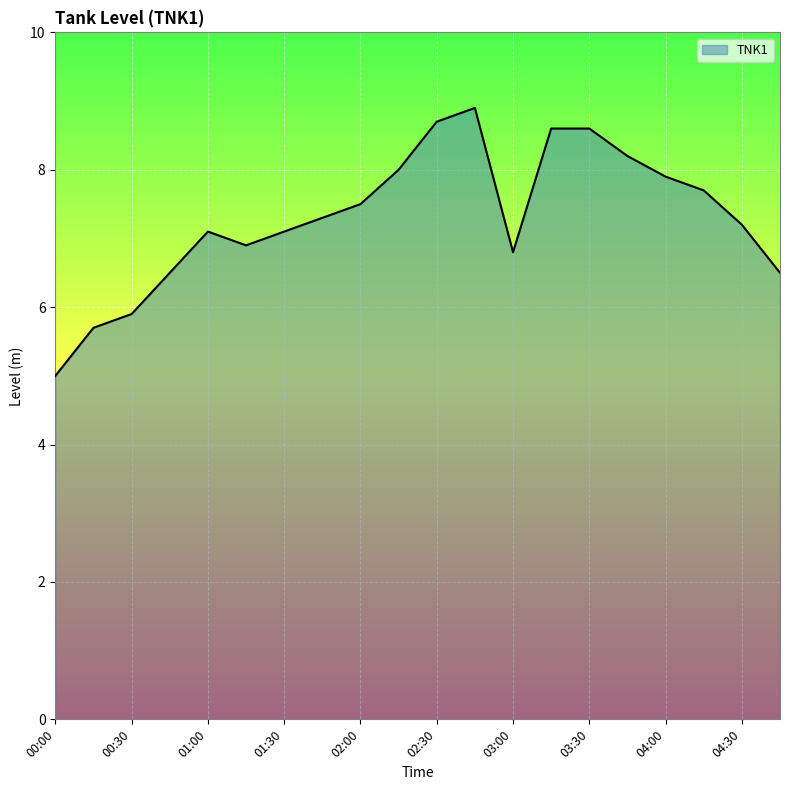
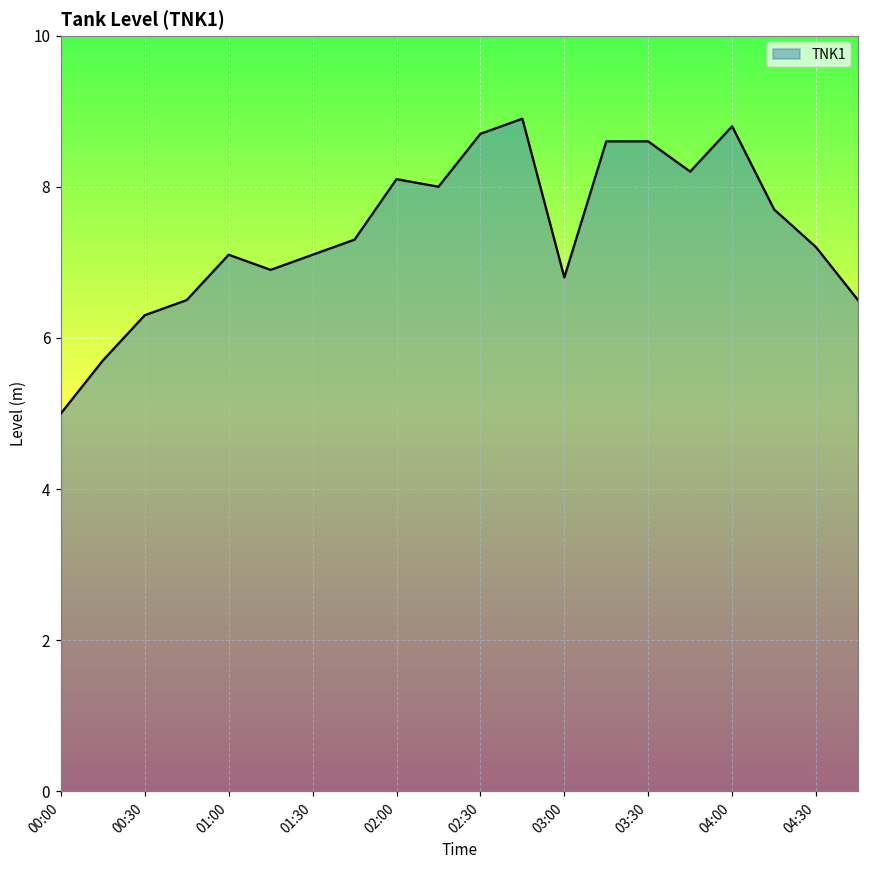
00:30: 5.9 -> 6.3
02:00: 7.5 -> 8.1
04:00: 7.9 -> 8.8
